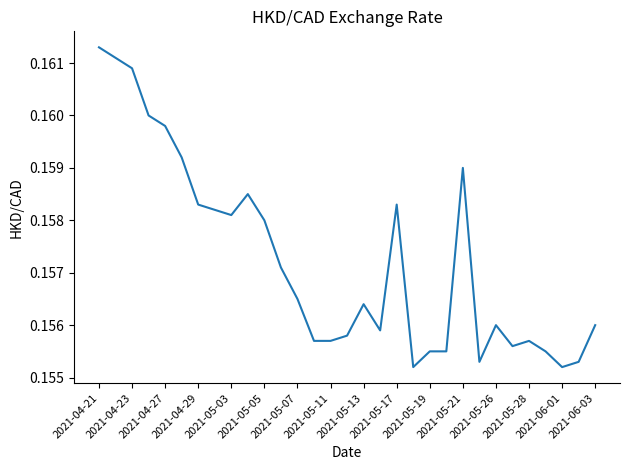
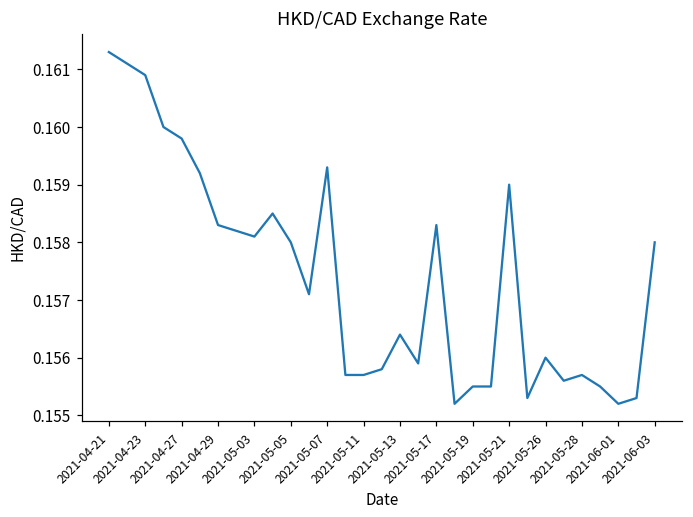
2021-05-07: 0.1565 -> 0.1593
2021-06-03: 0.156 -> 0.158
